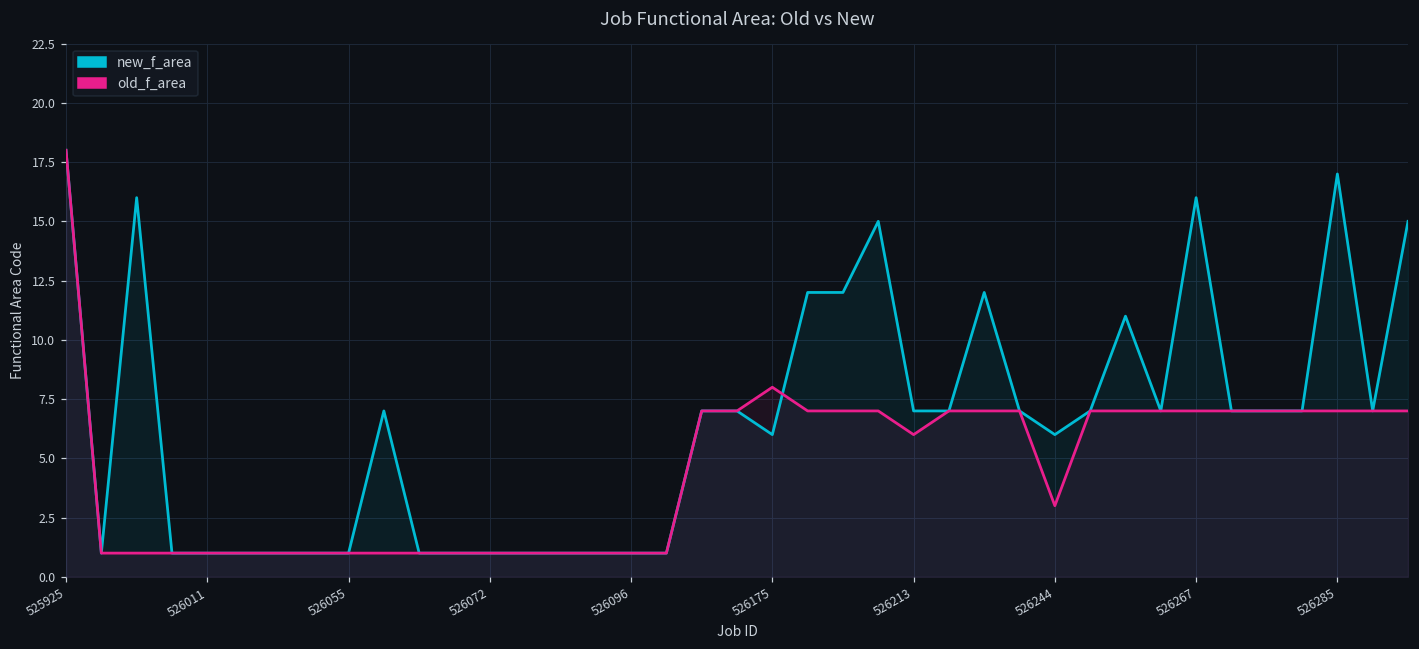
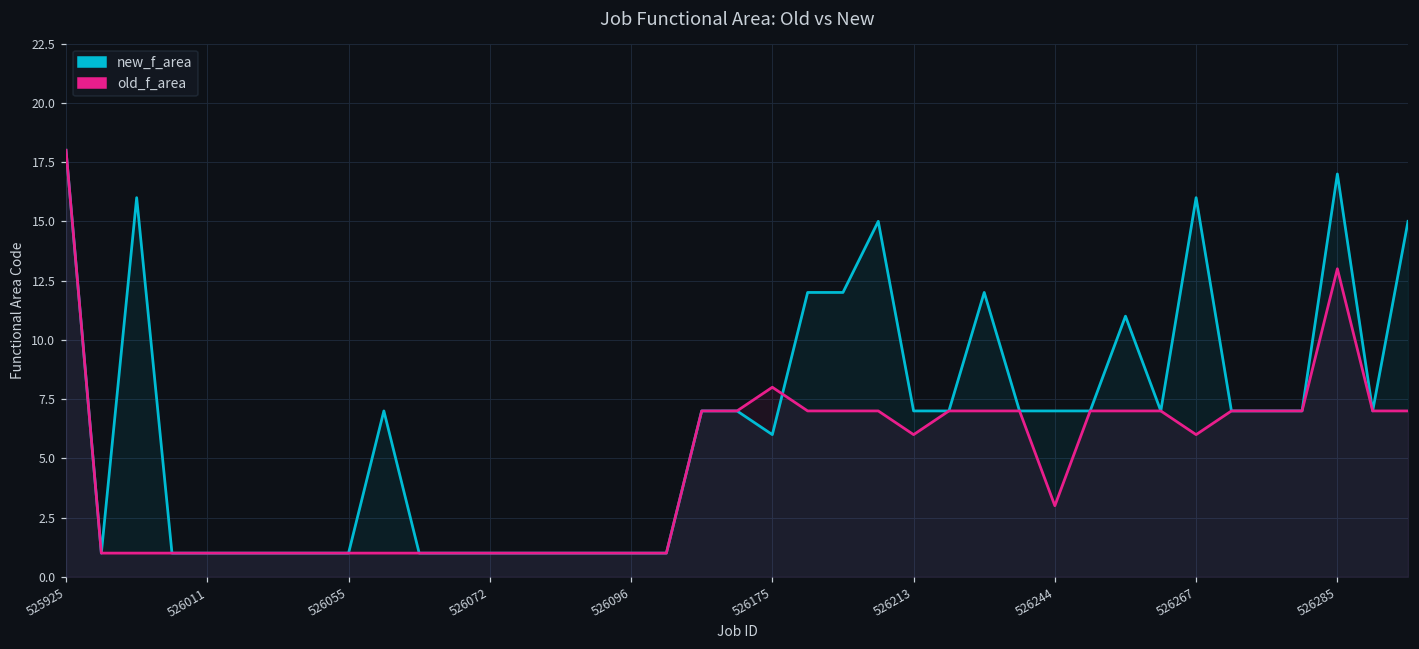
new_f_area, 526244: 6 -> 7
old_f_area, 526267: 7 -> 6
old_f_area, 526285: 7 -> 13
